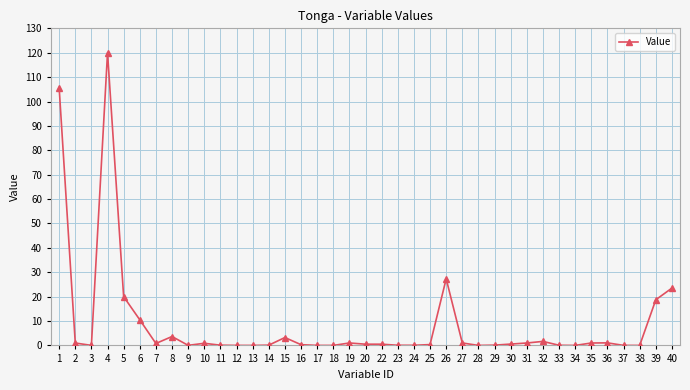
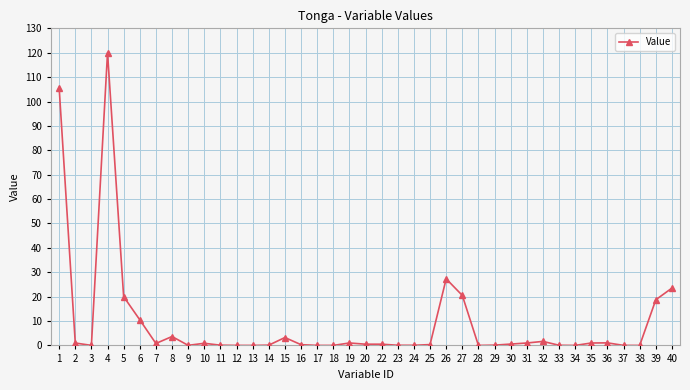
27: 1 -> 21
